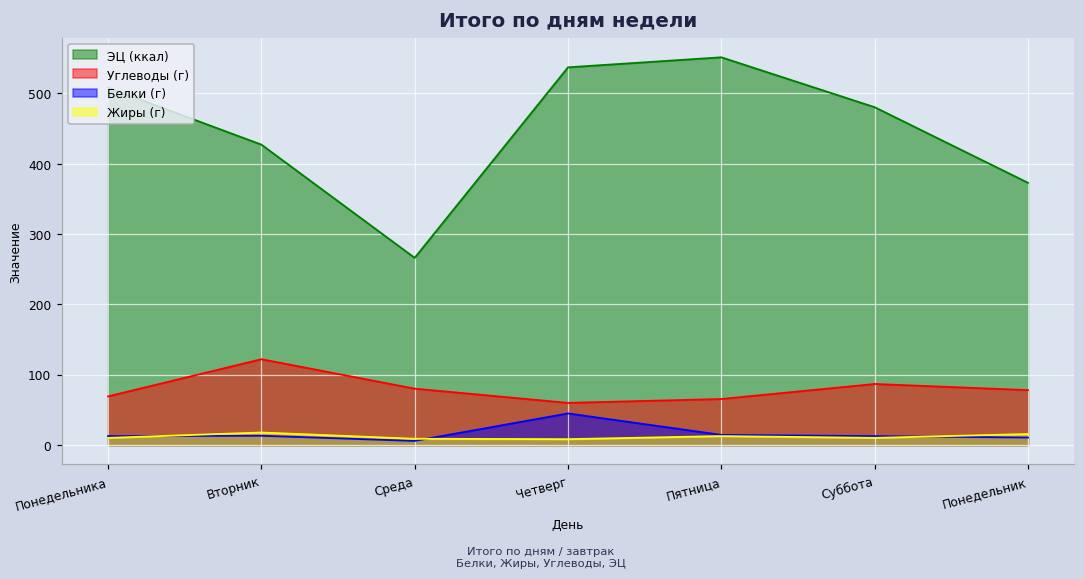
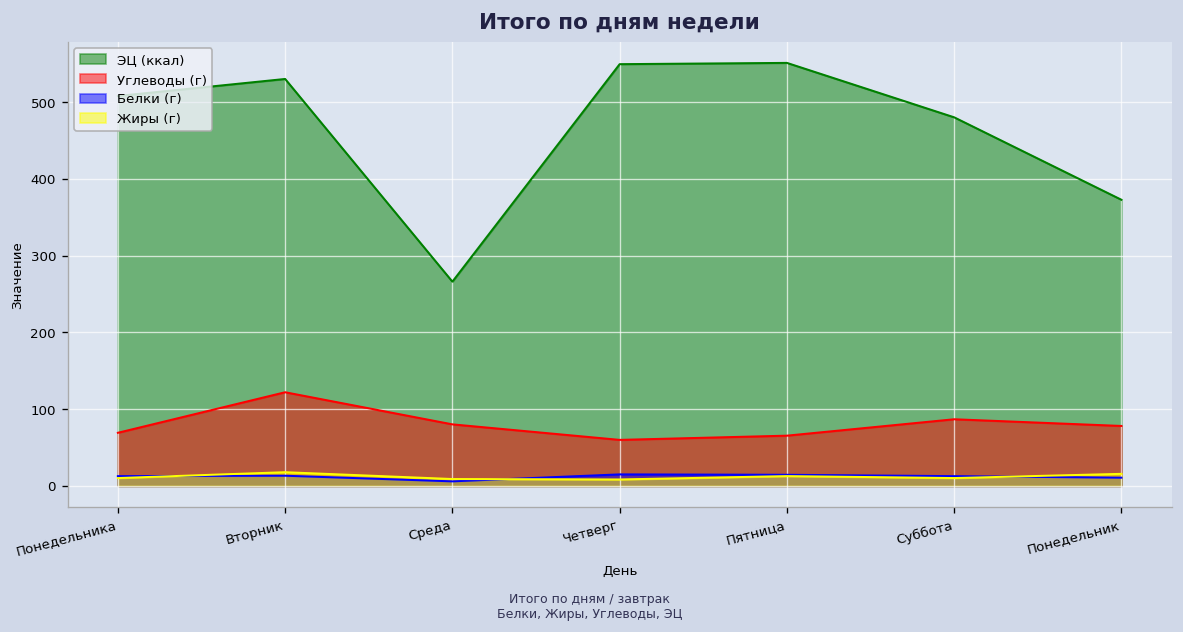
ЭЦ (ккал), Вторник: 430 -> 530
ЭЦ (ккал), Четверг: 540 -> 550
Белки (г), Четверг: 50 -> 20
